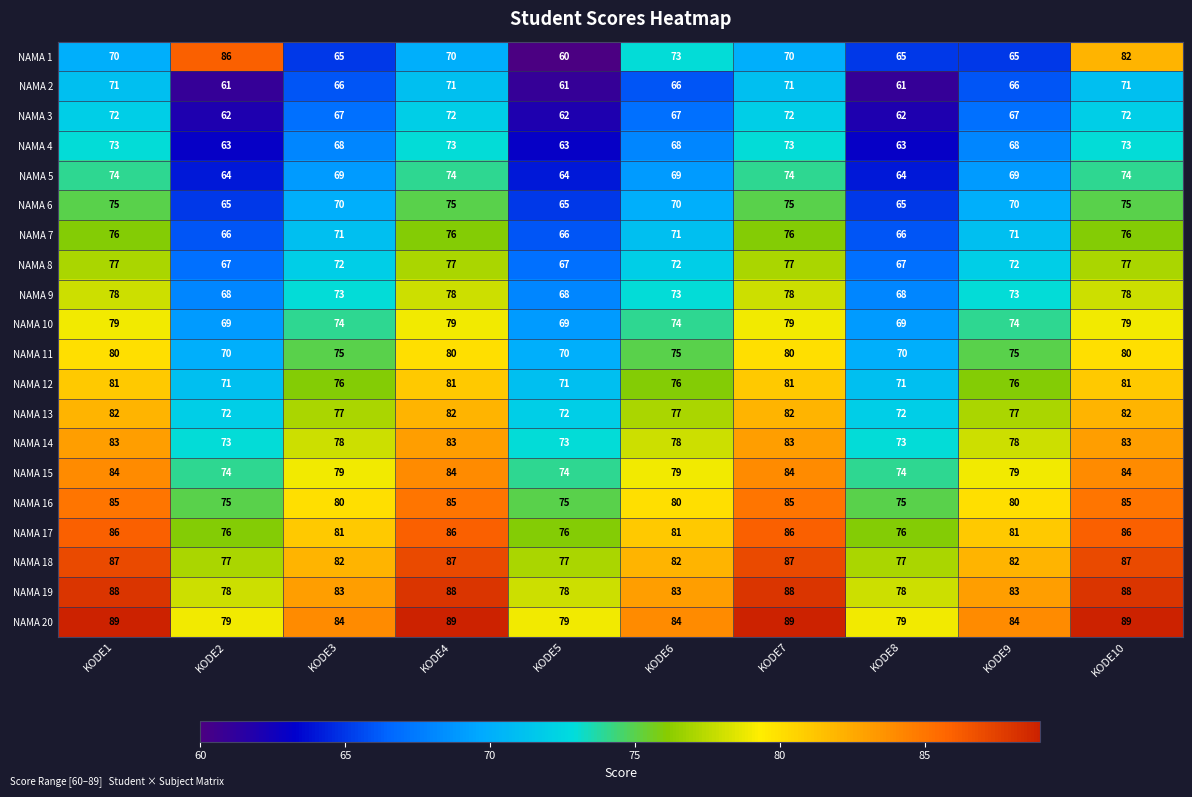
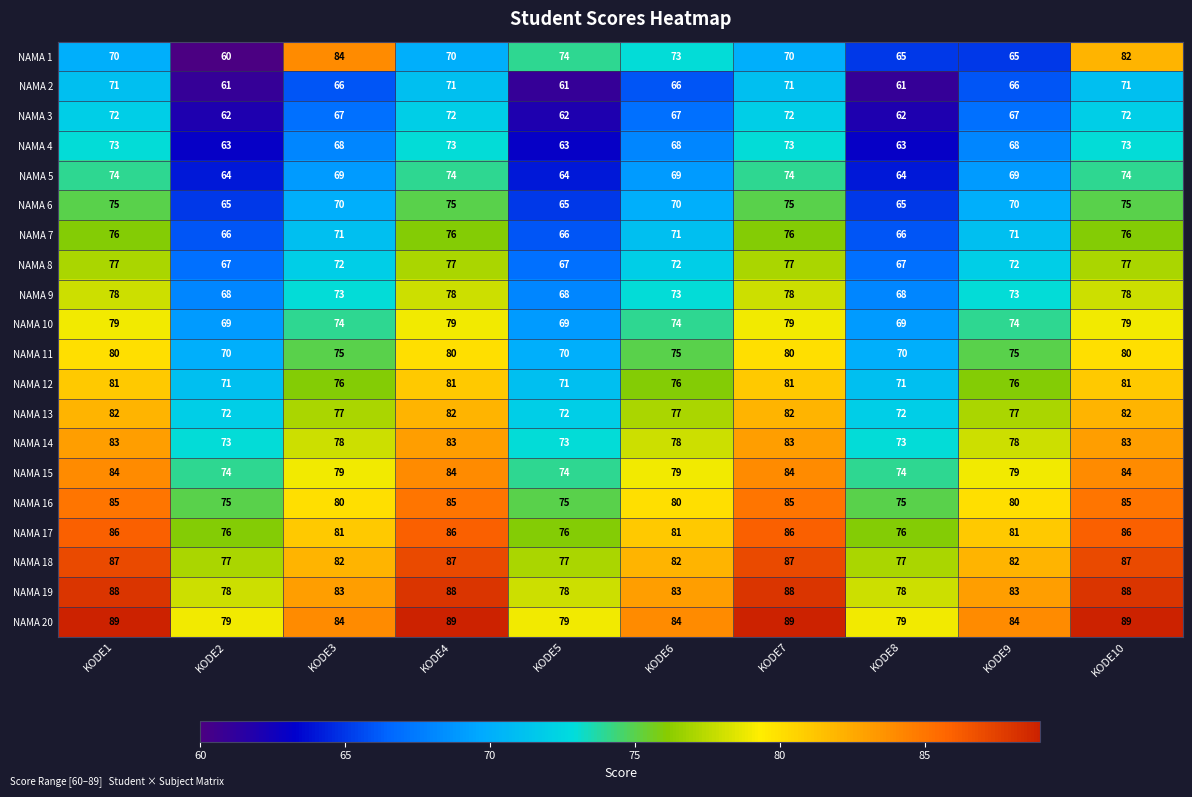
NAMA 1, KODE2: 86 -> 60
NAMA 1, KODE3: 65 -> 84
NAMA 1, KODE5: 60 -> 74
